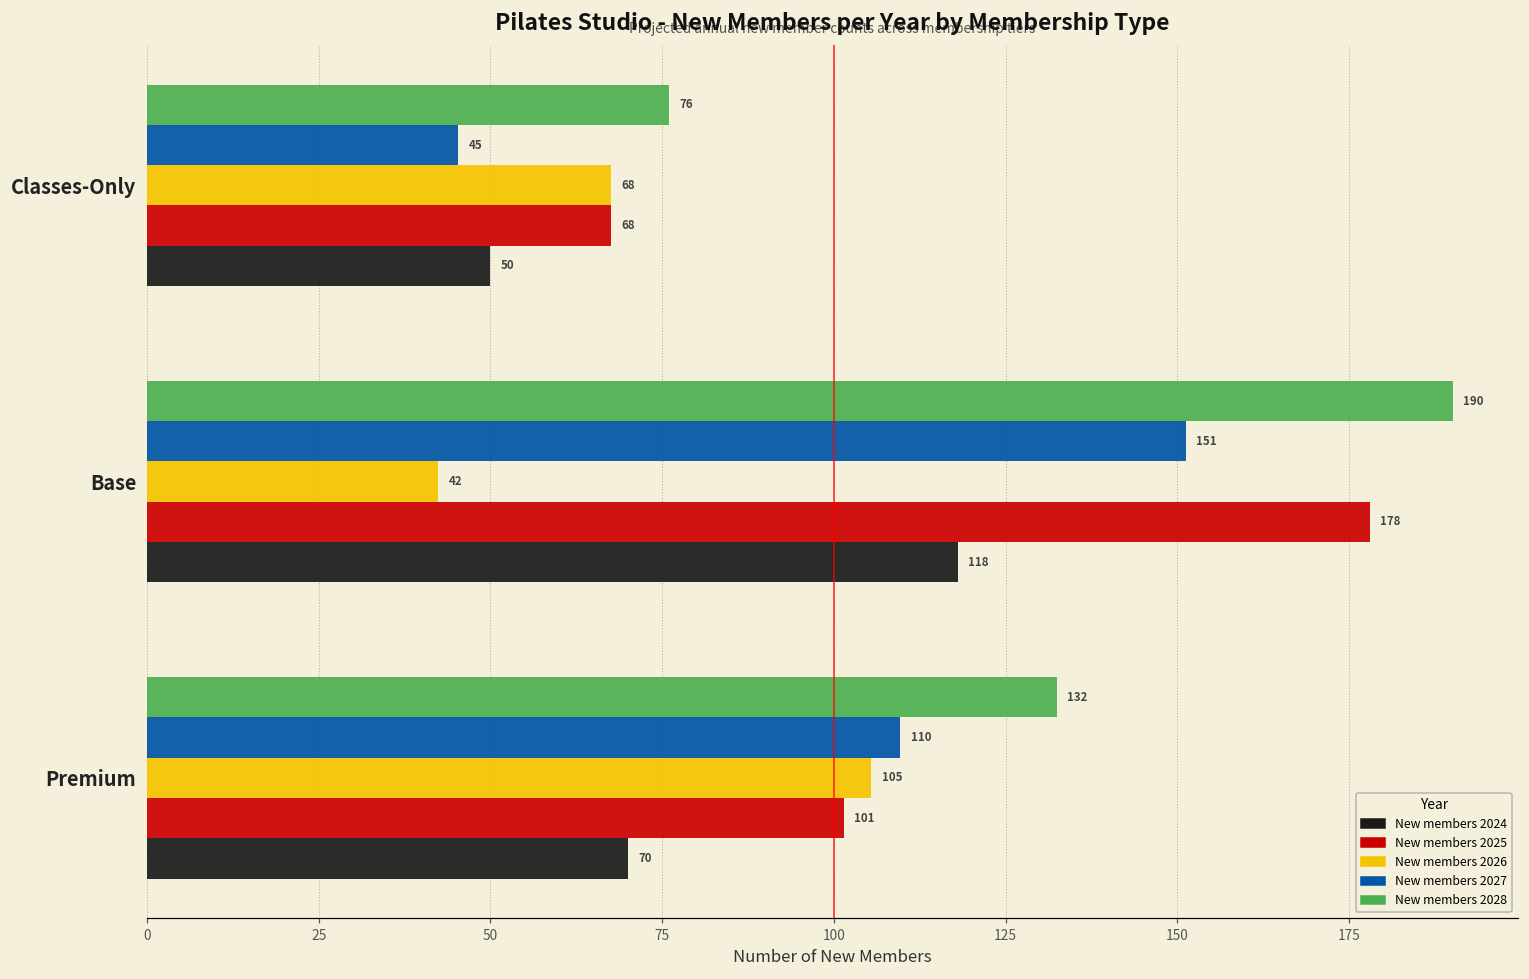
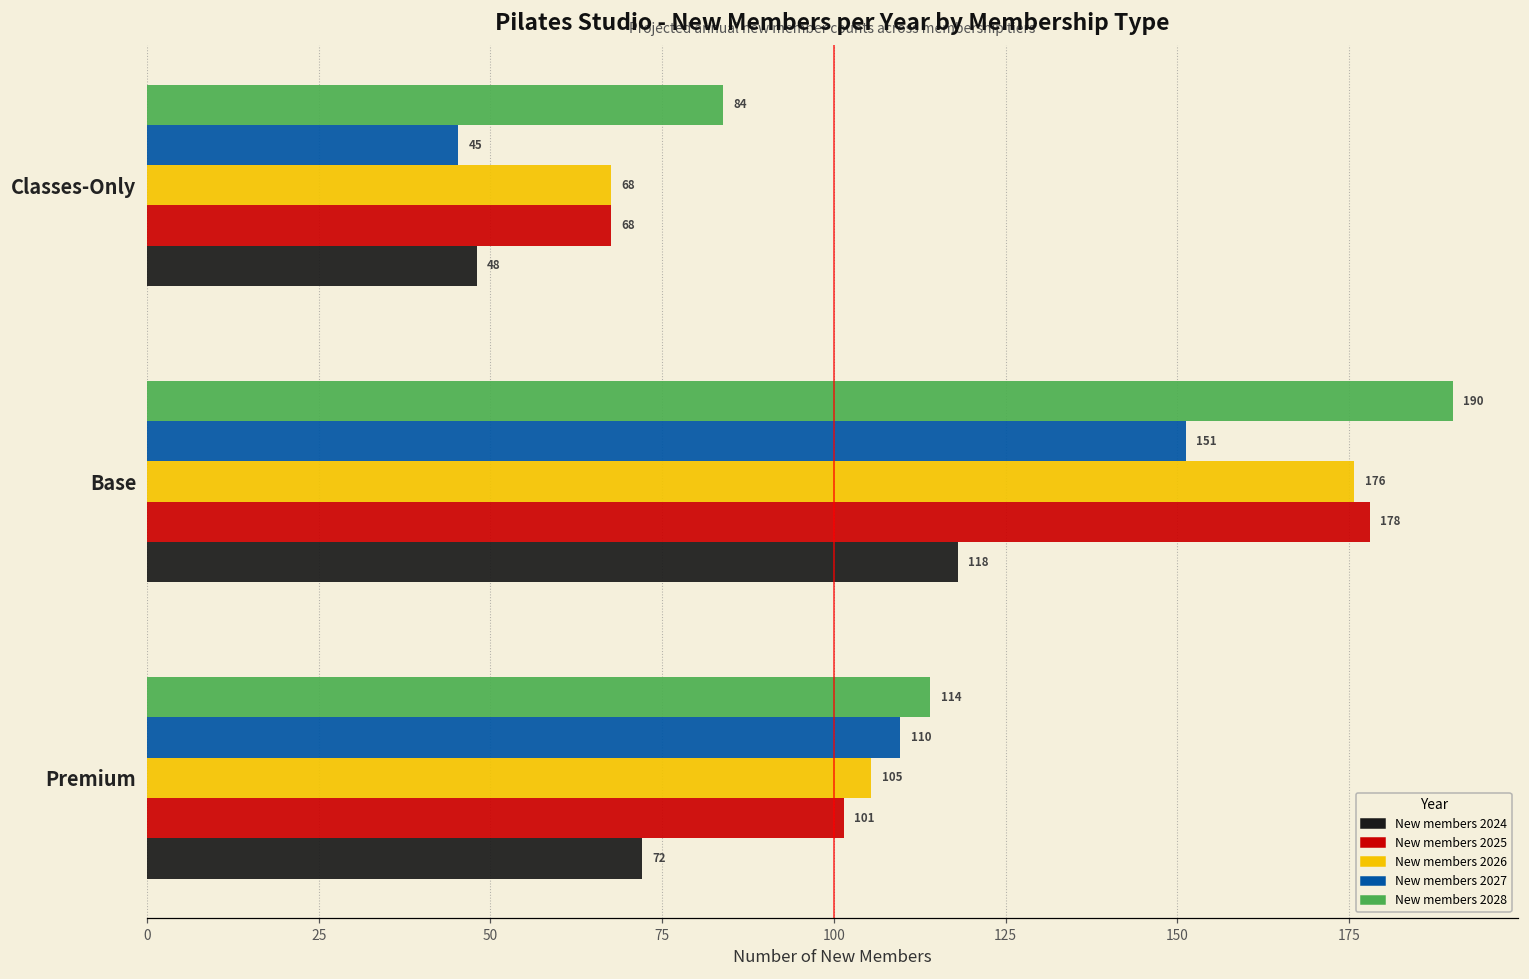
New members 2028, Classes-Only: 76 -> 84
New members 2024, Classes-Only: 50 -> 48
New members 2026, Base: 42 -> 176
New members 2028, Premium: 132 -> 114
New members 2024, Premium: 70 -> 72
